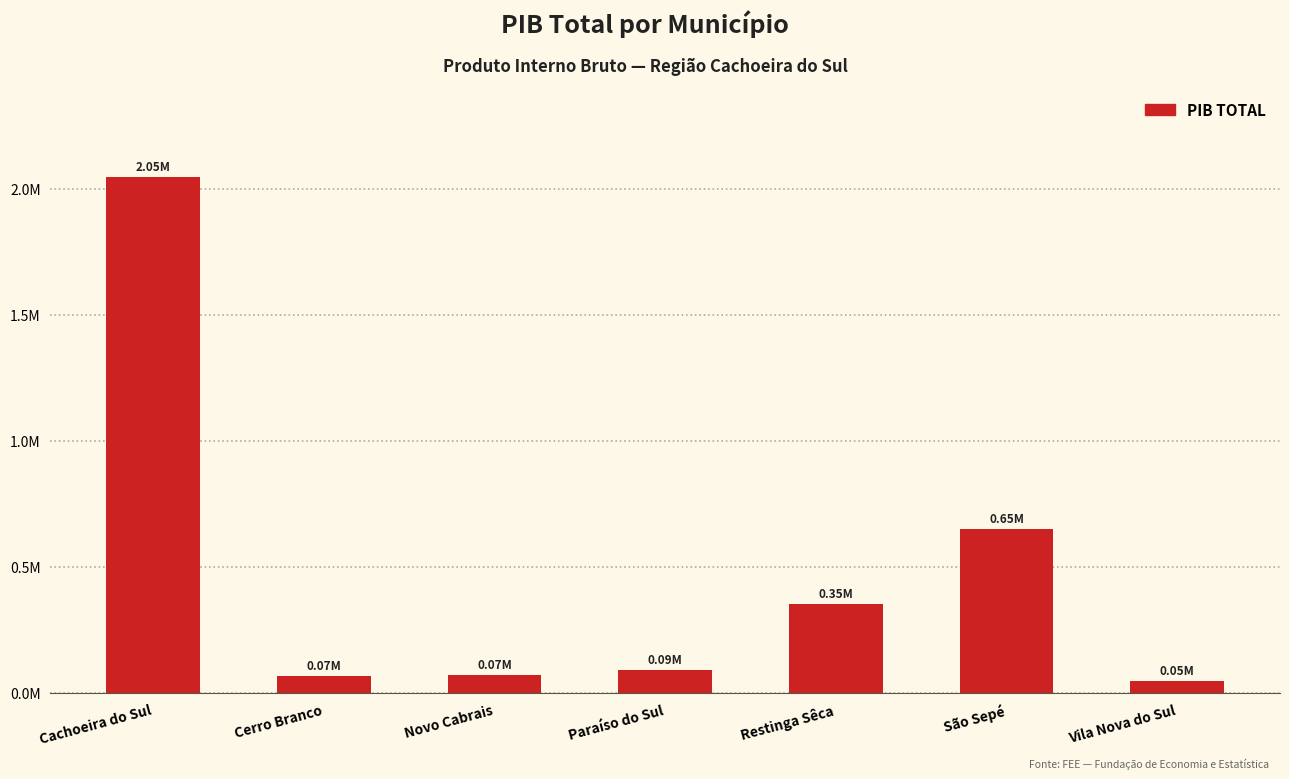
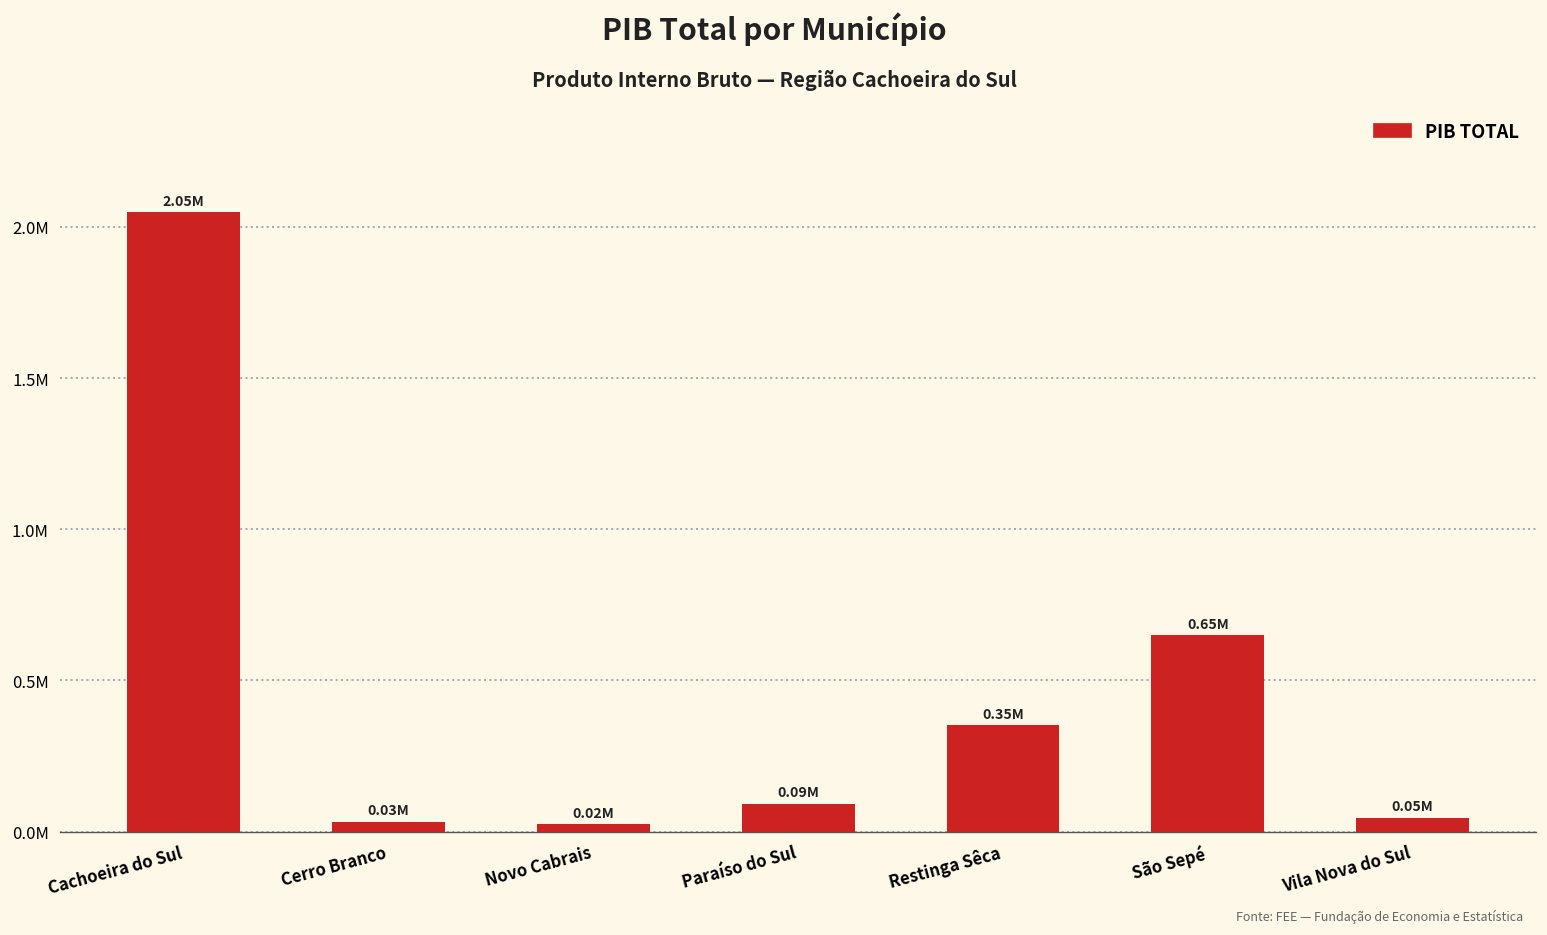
Cerro Branco: 0.07M -> 0.03M
Novo Cabrais: 0.07M -> 0.02M
